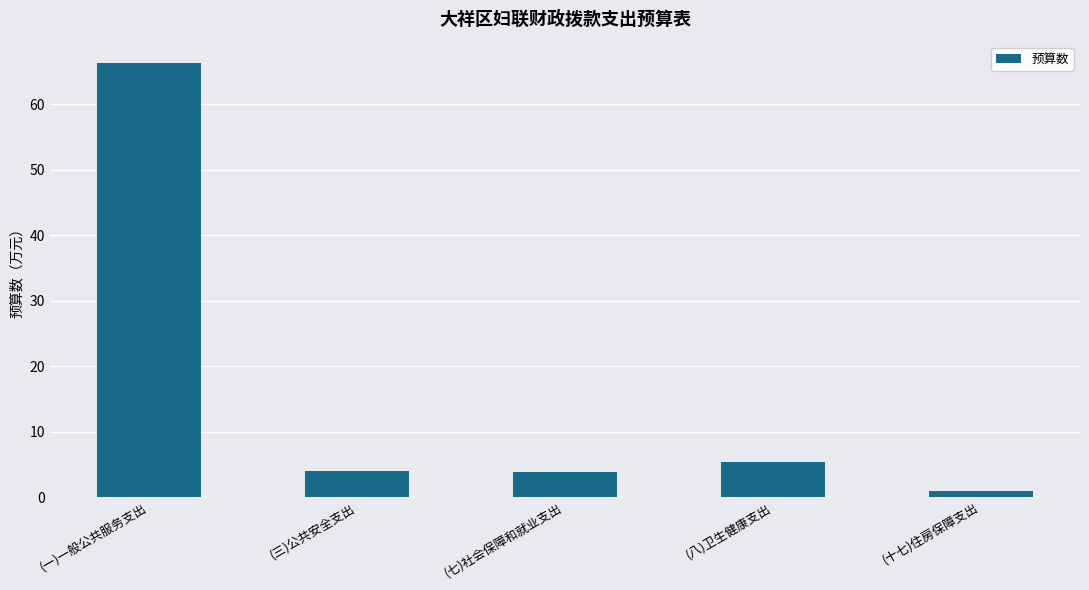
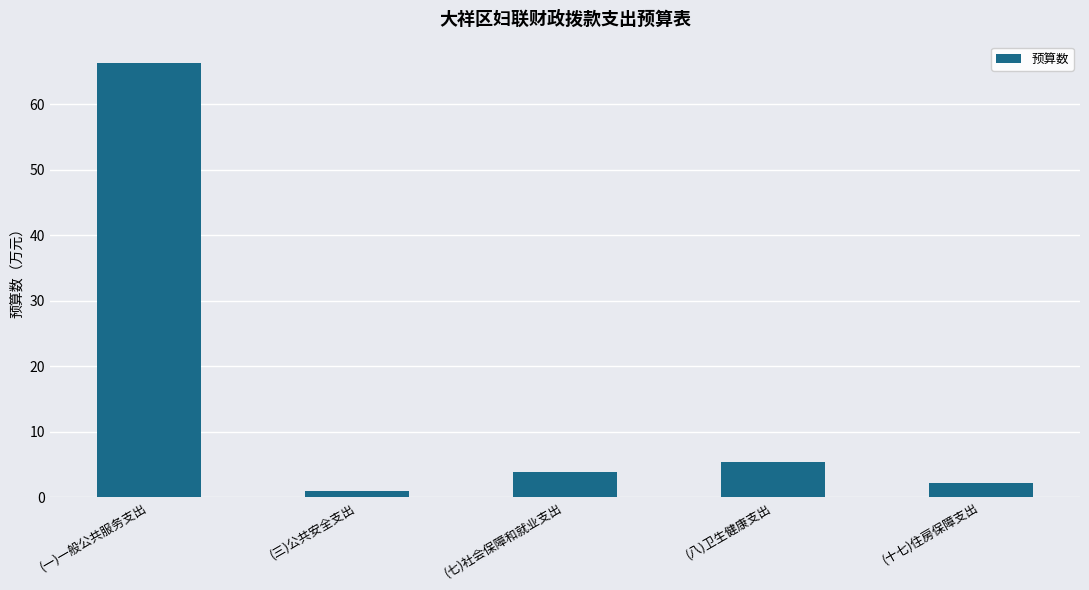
(三)公共安全支出: 4 -> 1
(十七)住房保障支出: 1 -> 2
